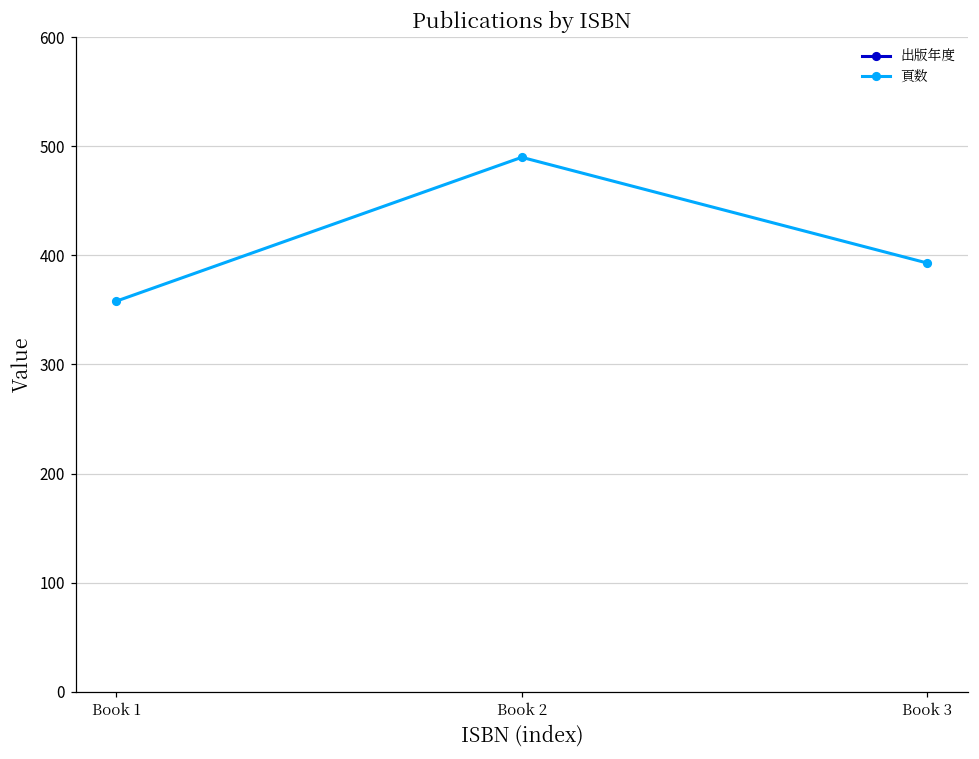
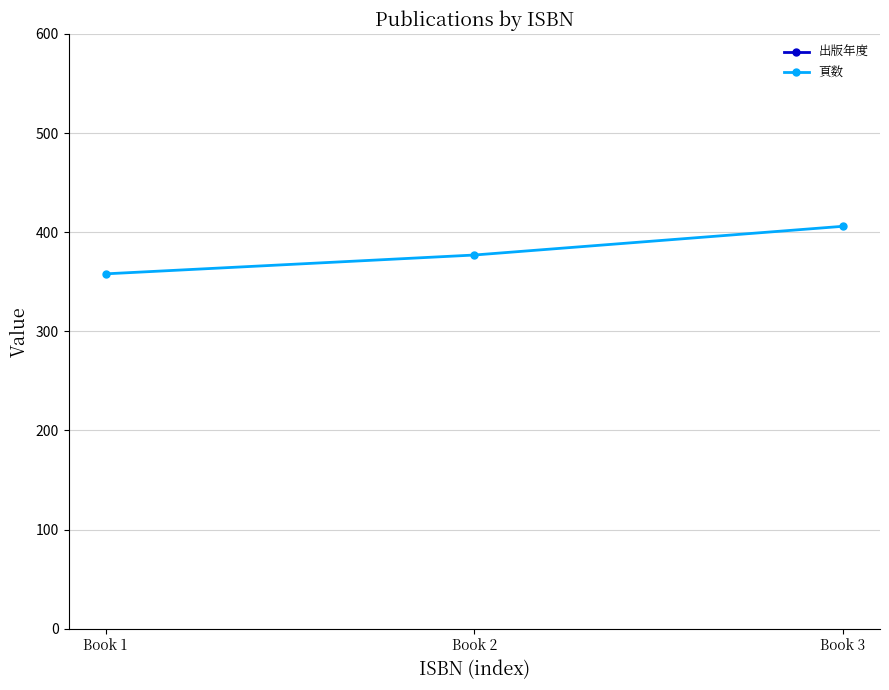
頁数, Book 2: 490 -> 380
頁数, Book 3: 390 -> 410
